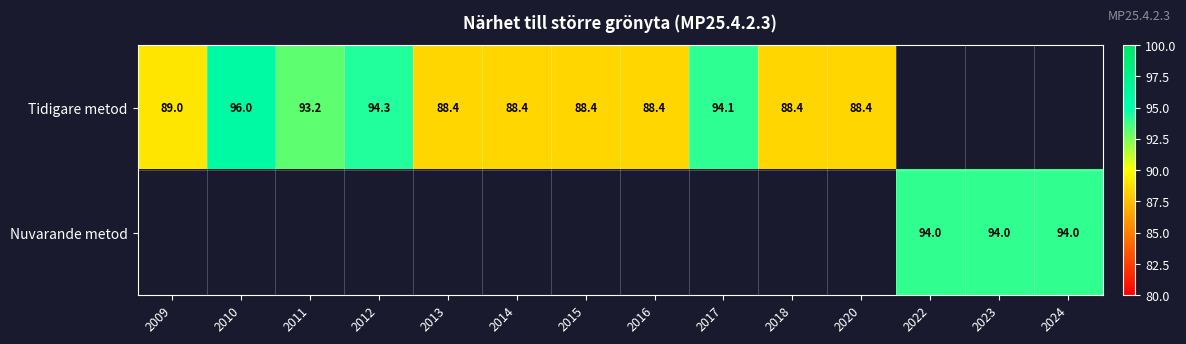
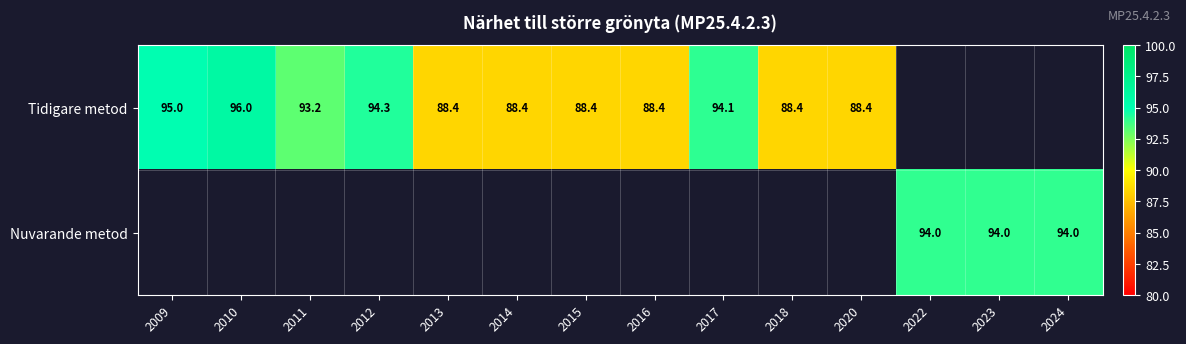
Tidigare metod, 2009: 89.0 -> 95.0
